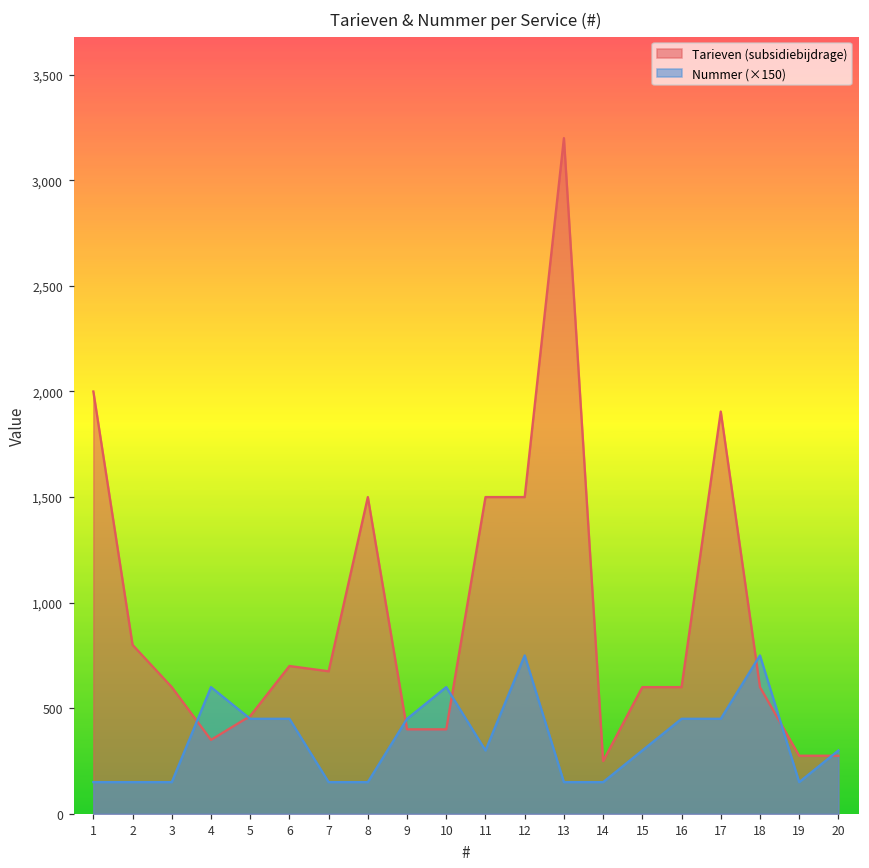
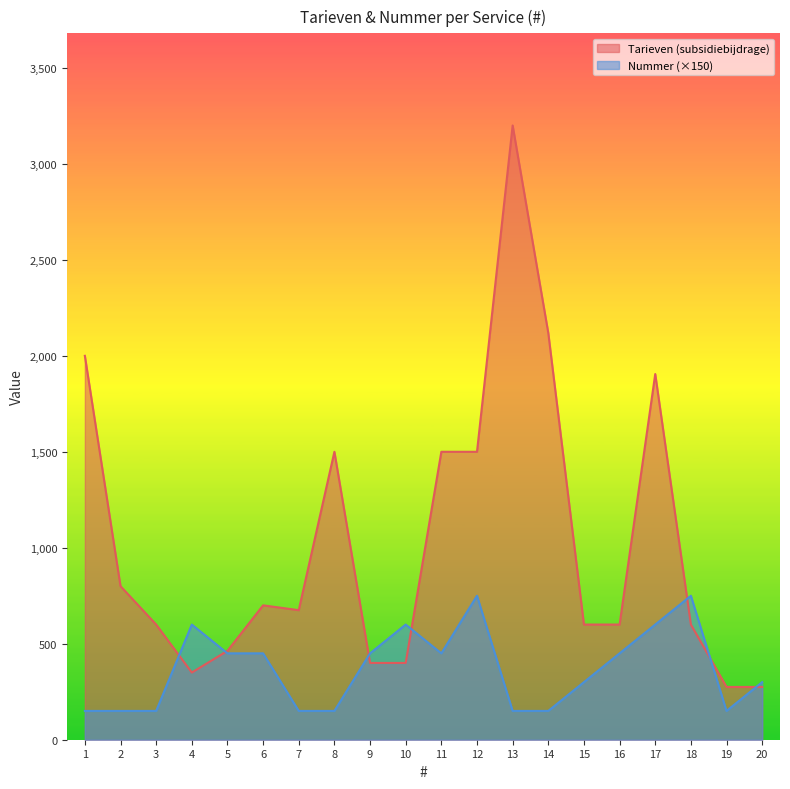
Nummer (×150), 11: 300 -> 450
Tarieven (subsidiebijdrage), 14: 250 -> 2,120
Nummer (×150), 17: 450 -> 600
